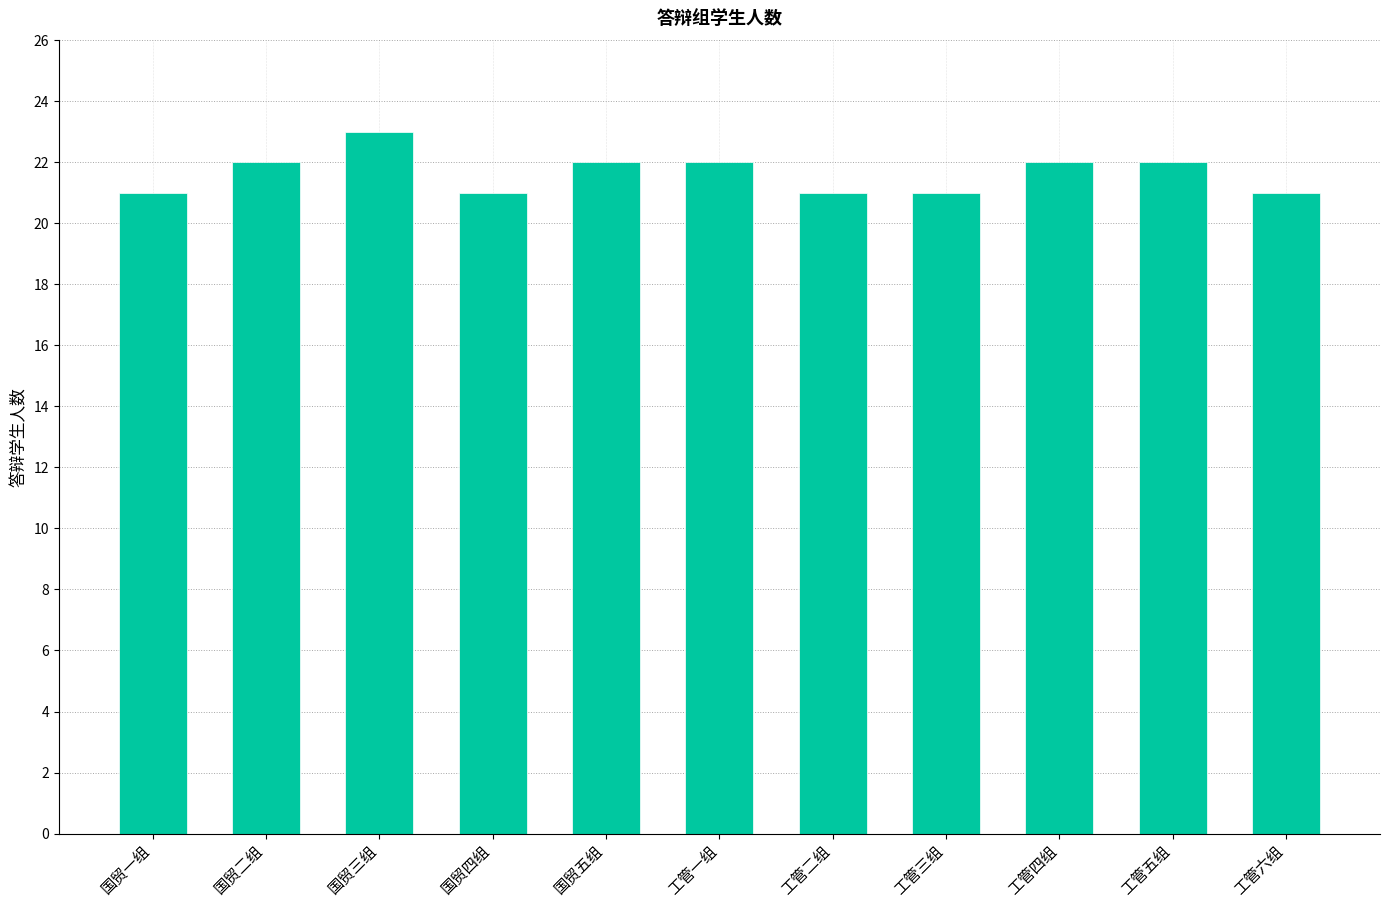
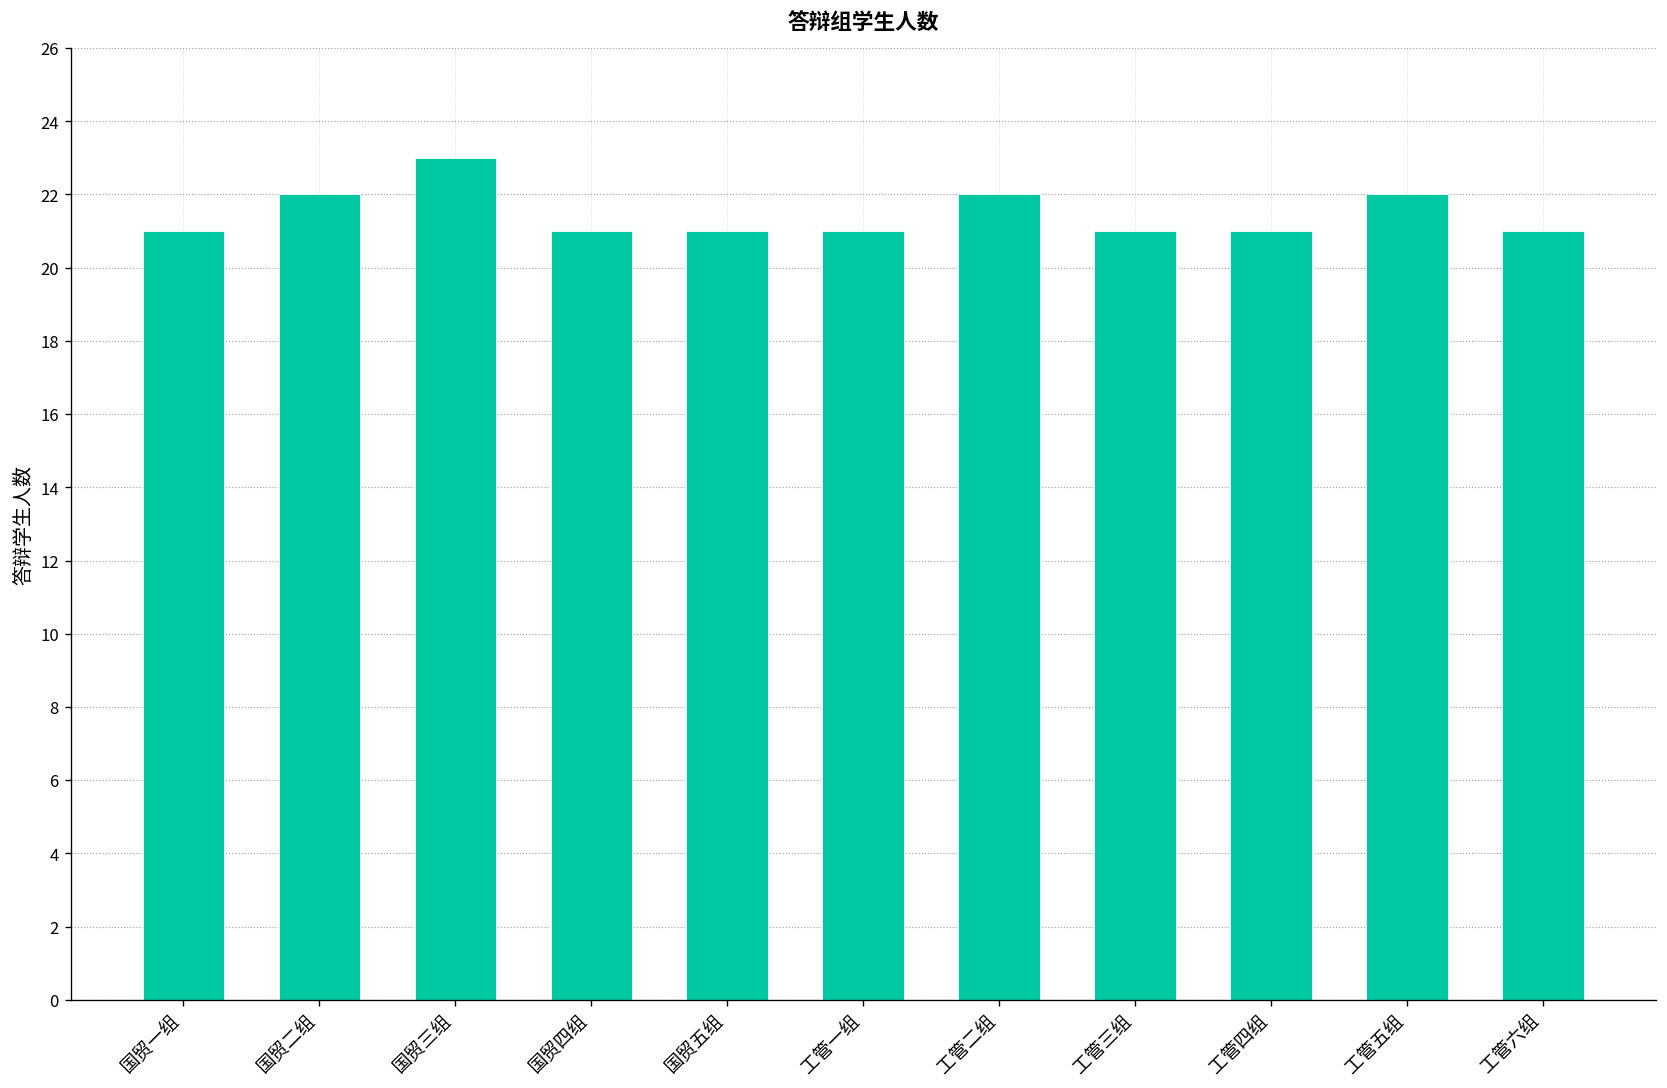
国贸五组: 22 -> 21
工管一组: 22 -> 21
工管二组: 21 -> 22
工管四组: 22 -> 21
